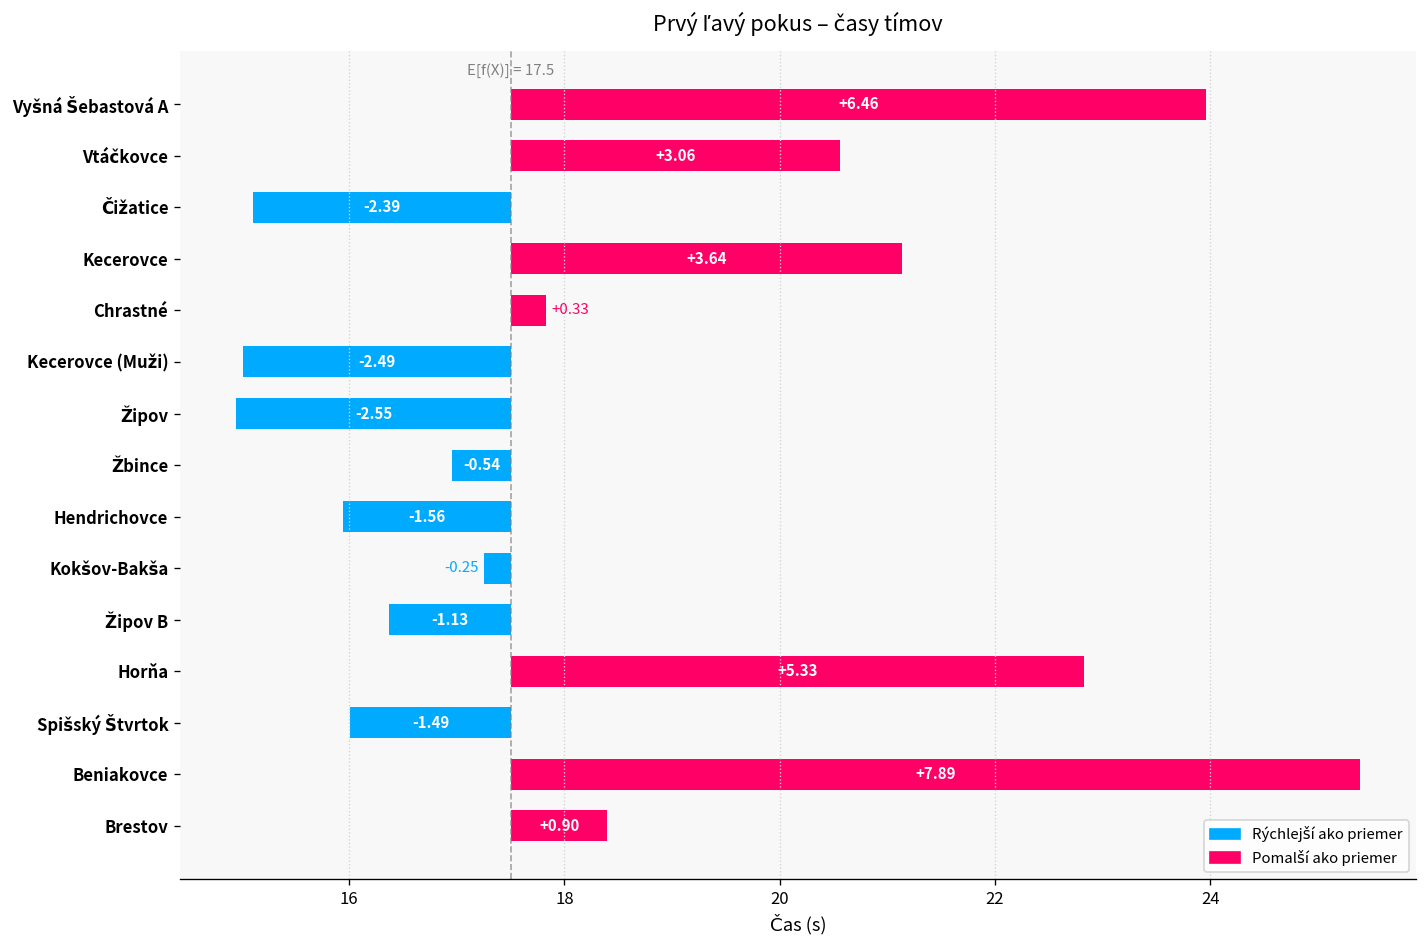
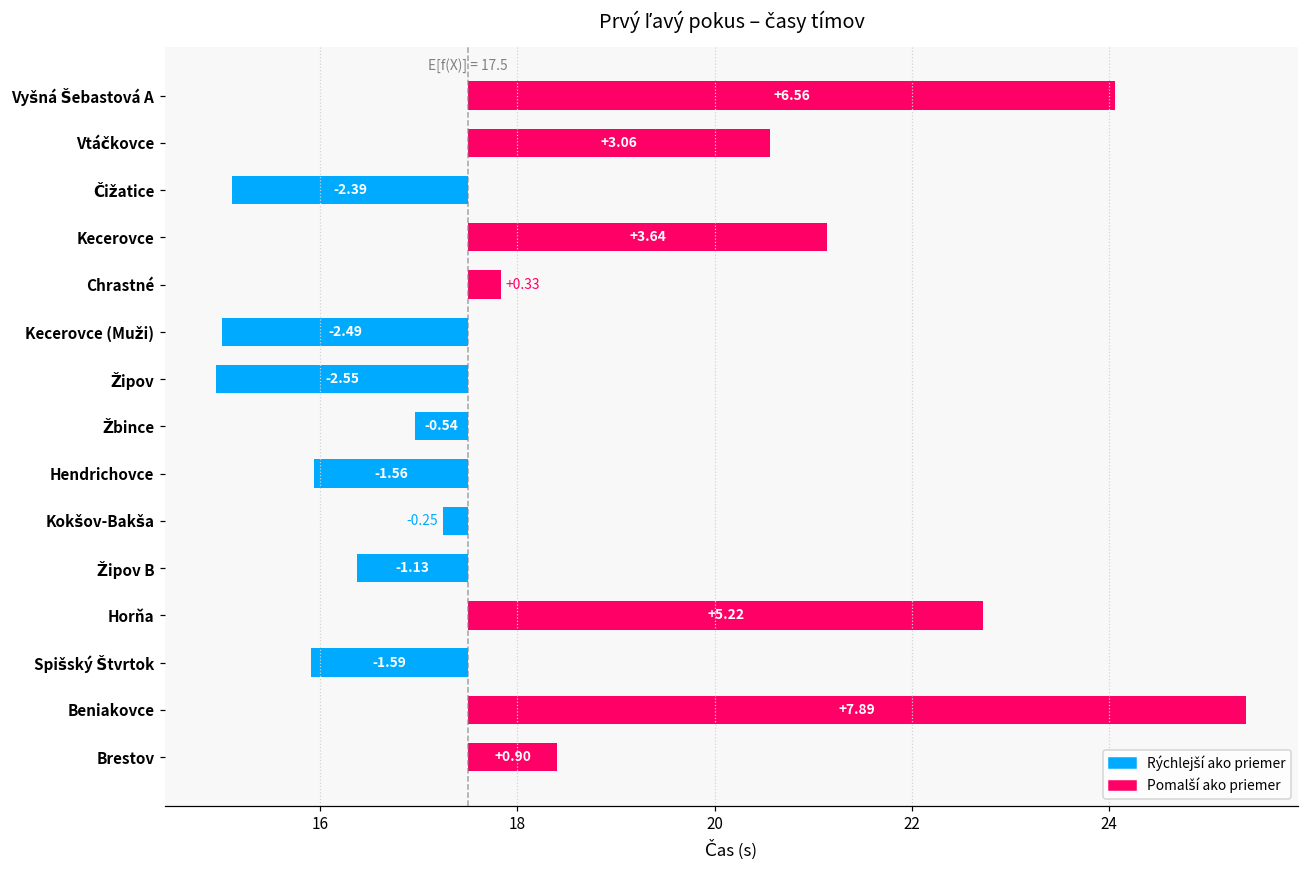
Vyšná Šebastová A: +6.46 -> +6.56
Horňa: +5.33 -> +5.22
Spišský Štvrtok: -1.49 -> -1.59
